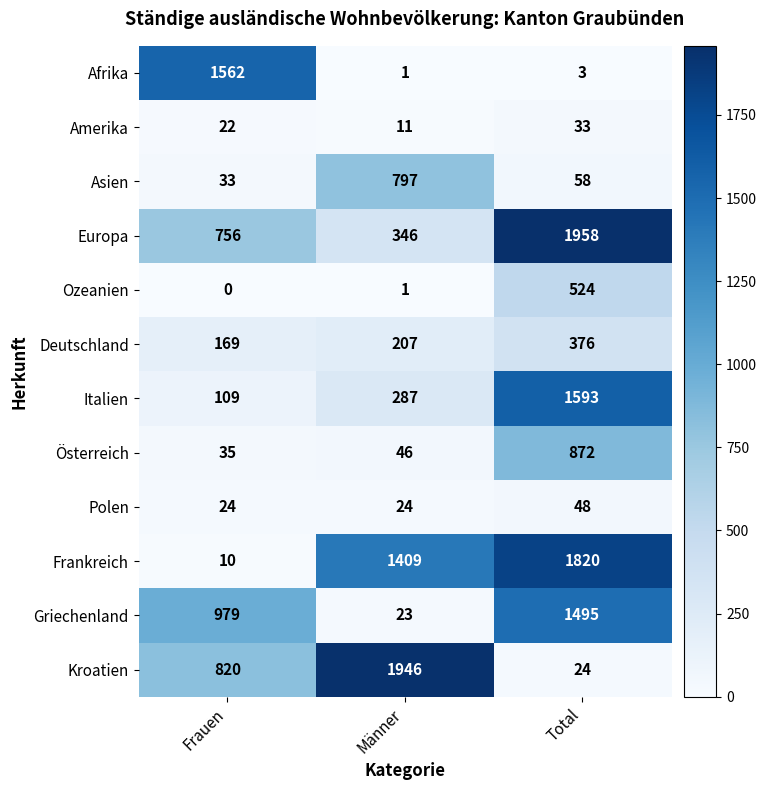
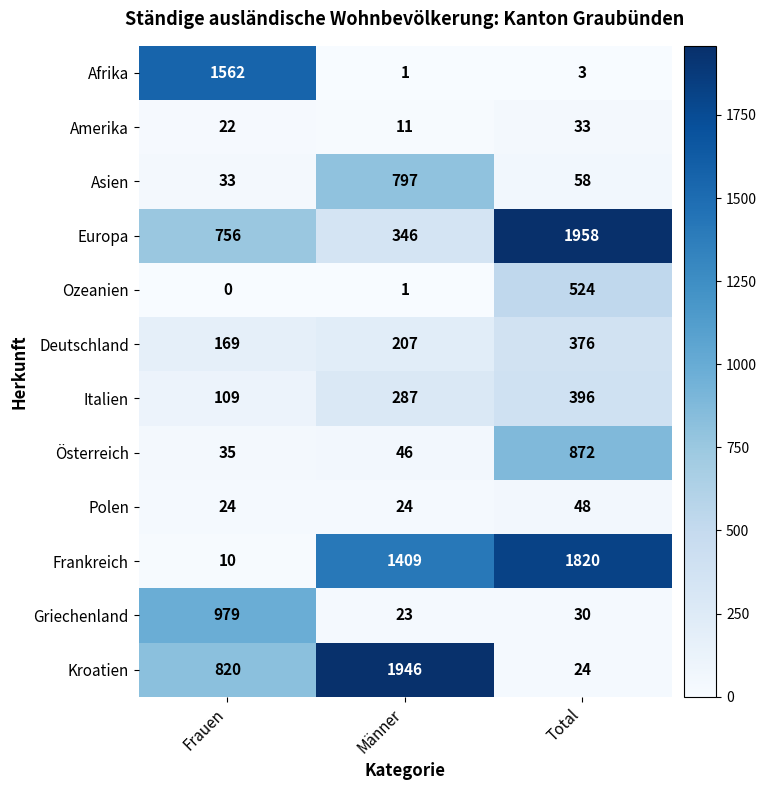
Italien, Total: 1593 -> 396
Griechenland, Total: 1495 -> 30
